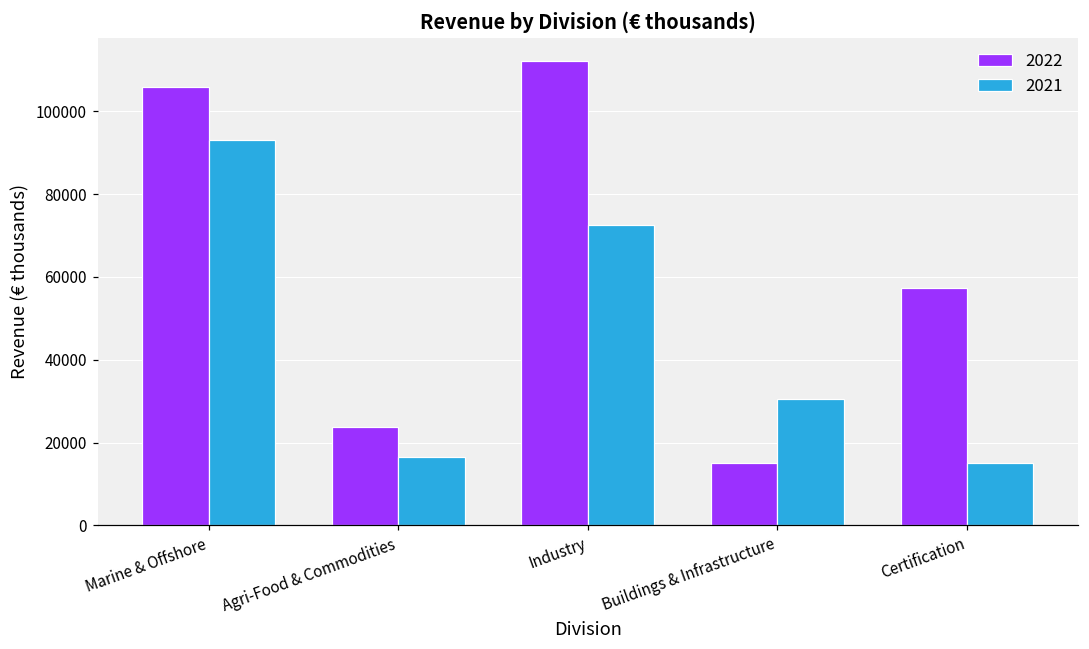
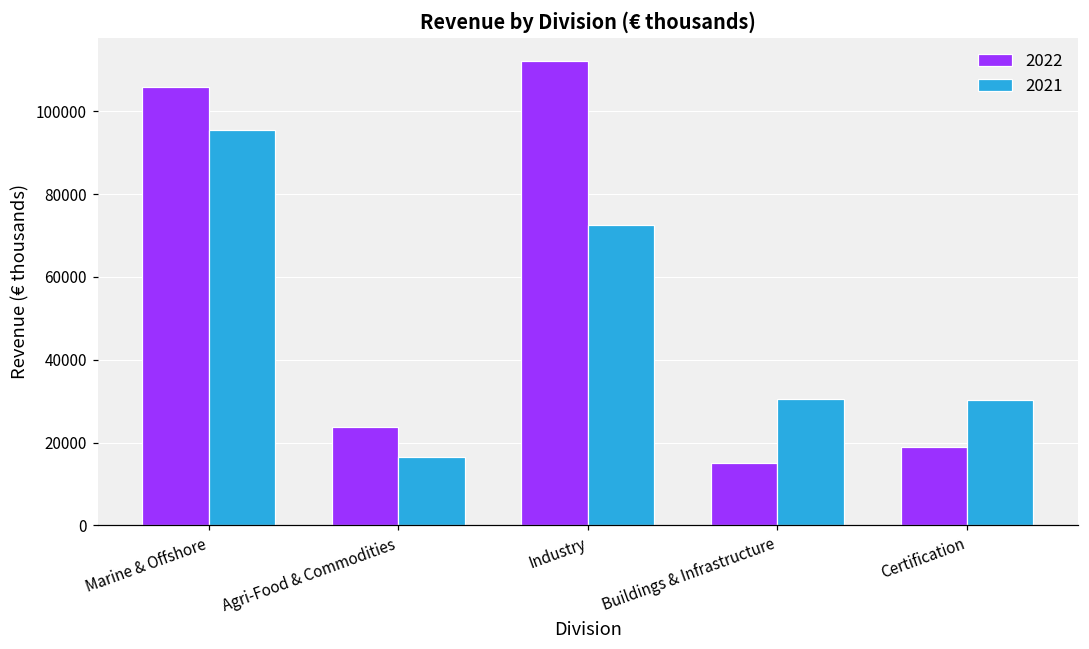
2021, Marine & Offshore: 93000 -> 95000
2022, Certification: 57000 -> 19000
2021, Certification: 15000 -> 30000
